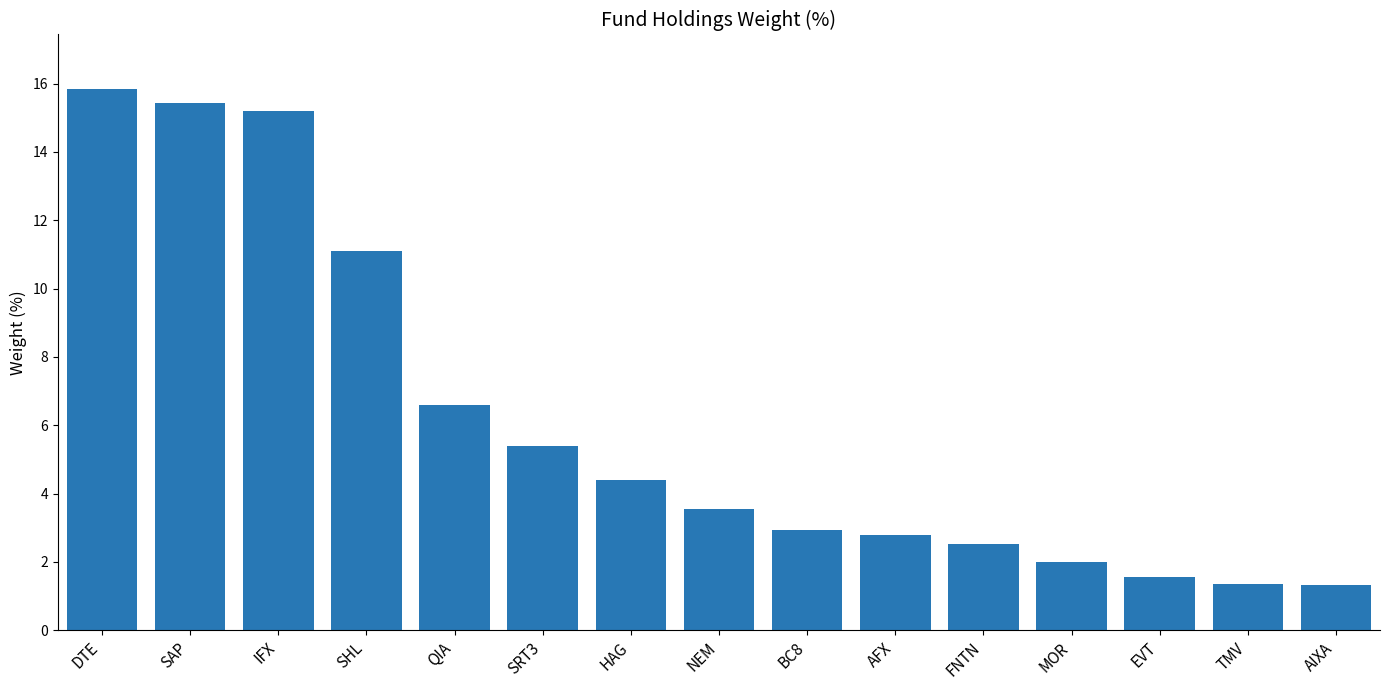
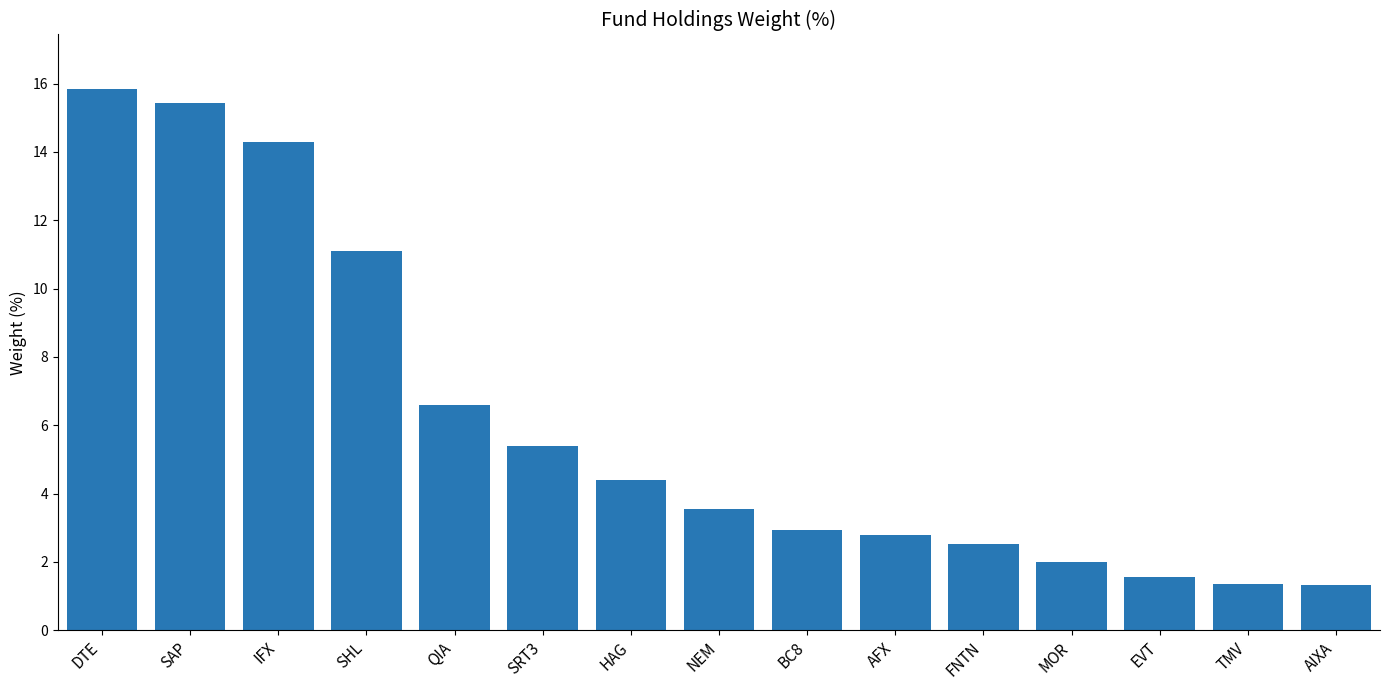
IFX: 15.2 -> 14.3
